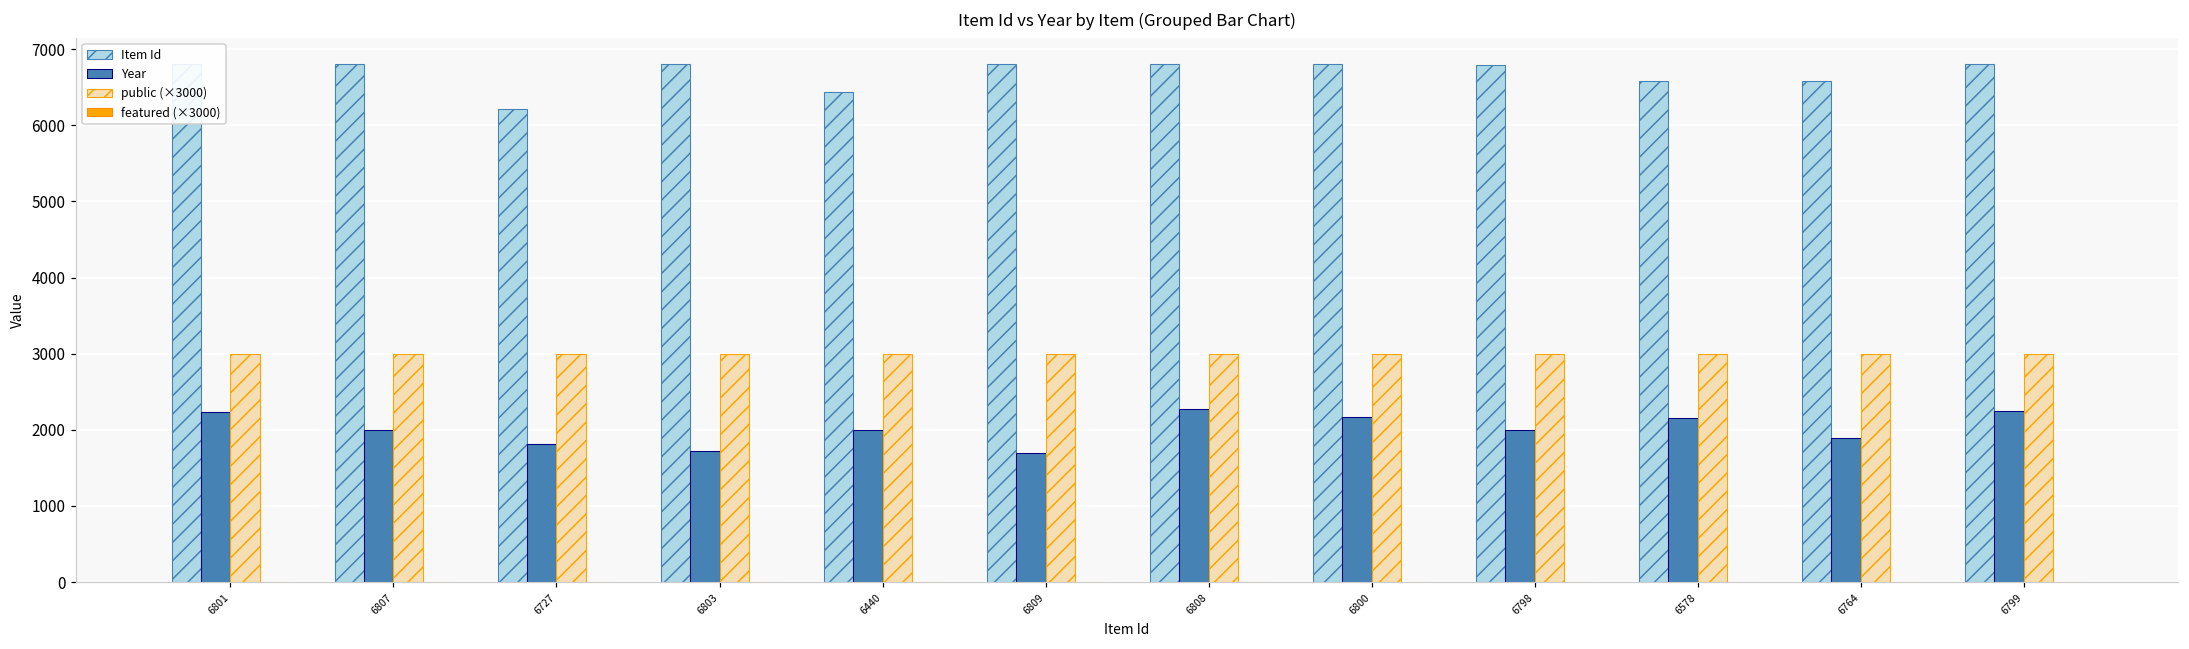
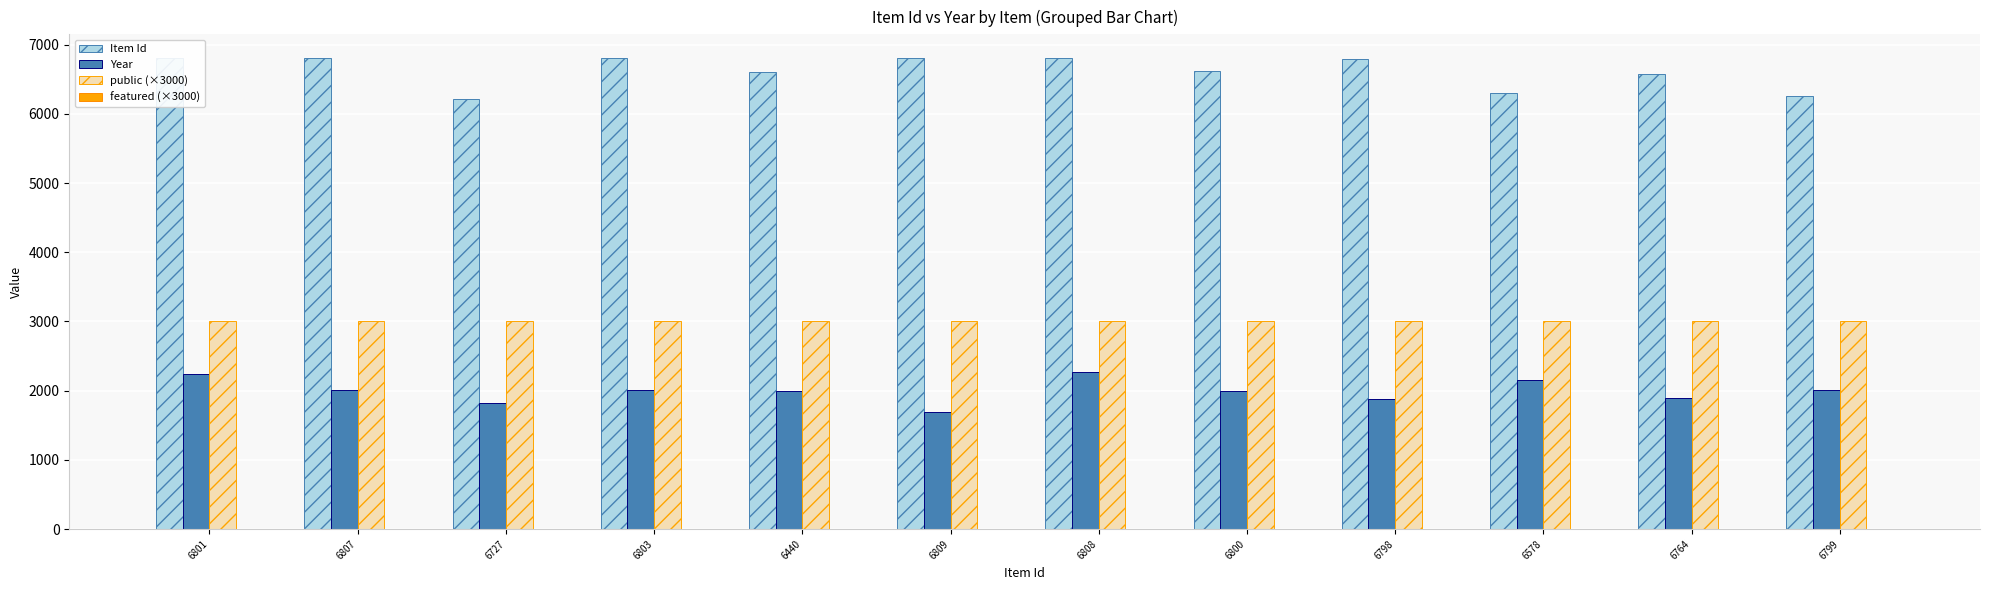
Year, 6803: 1700 -> 2000
Item Id, 6440: 6400 -> 6600
Item Id, 6800: 6800 -> 6600
Year, 6800: 2200 -> 2000
Year, 6798: 2000 -> 1900
Item Id, 6578: 6600 -> 6300
Item Id, 6799: 6800 -> 6300
Year, 6799: 2300 -> 2000
